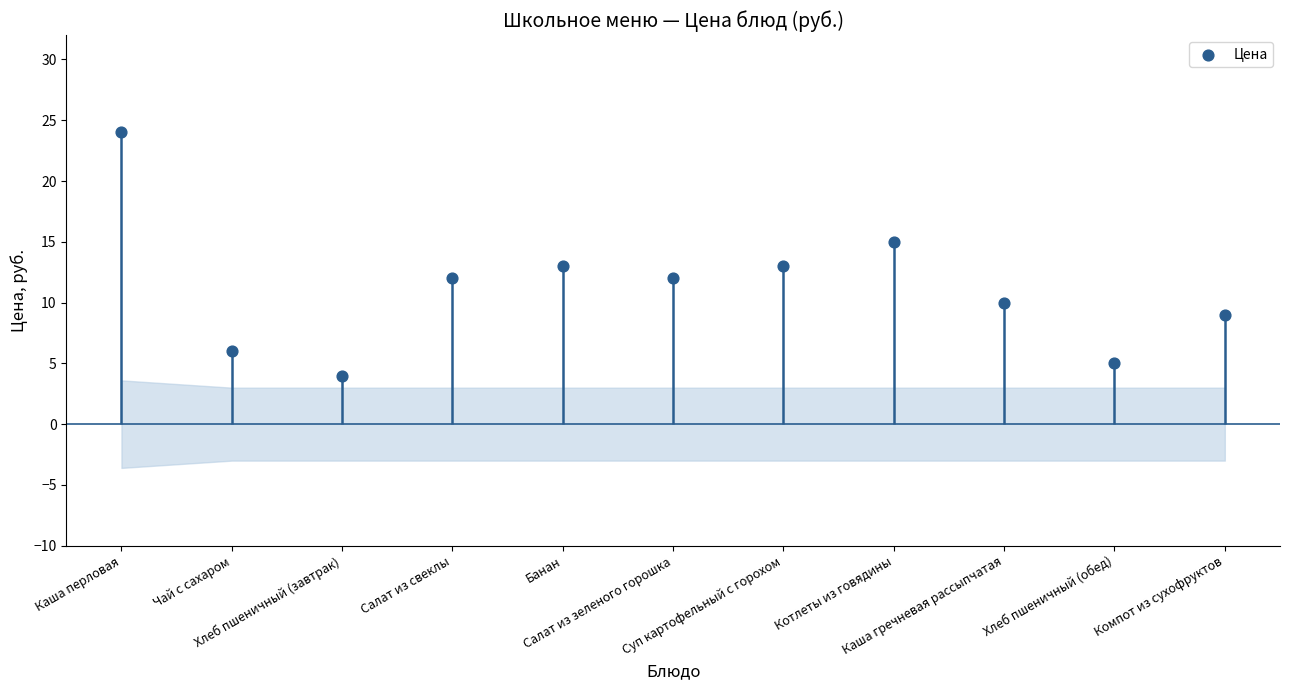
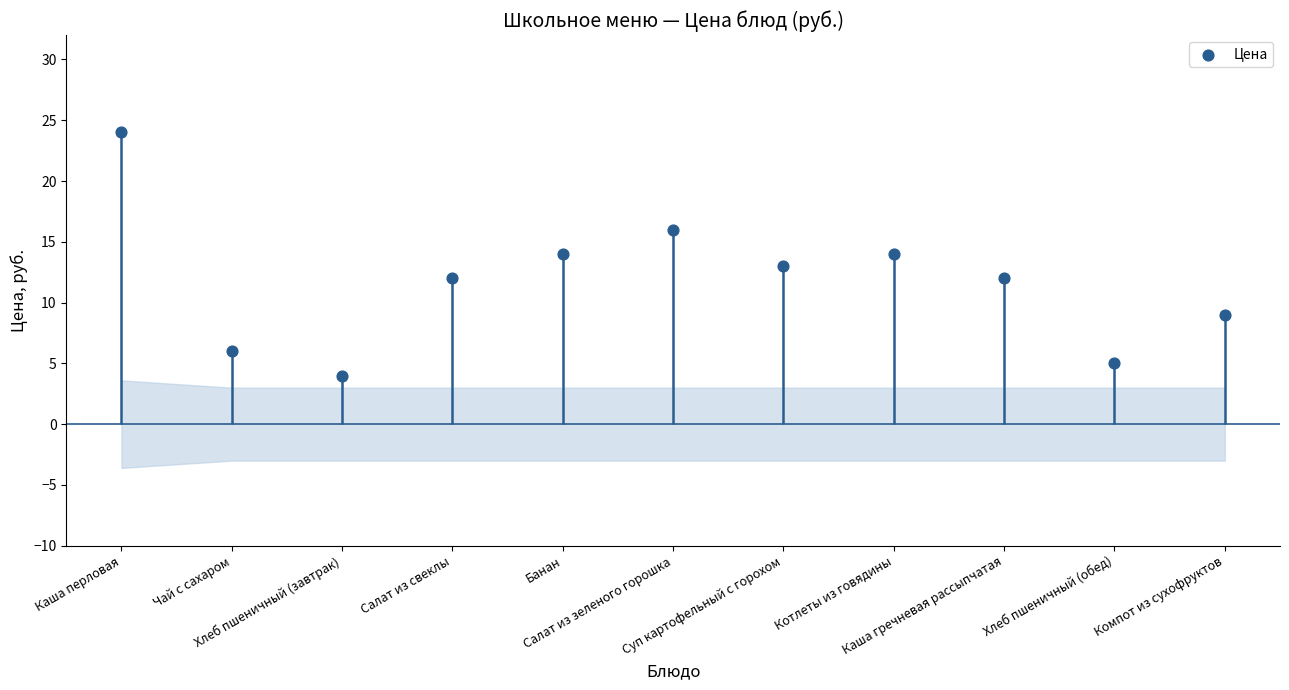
Цена, Банан: 13 -> 14
Цена, Салат из зеленого горошка: 12 -> 16
Цена, Котлеты из говядины: 15 -> 14
Цена, Каша гречневая рассыпчатая: 10 -> 12
